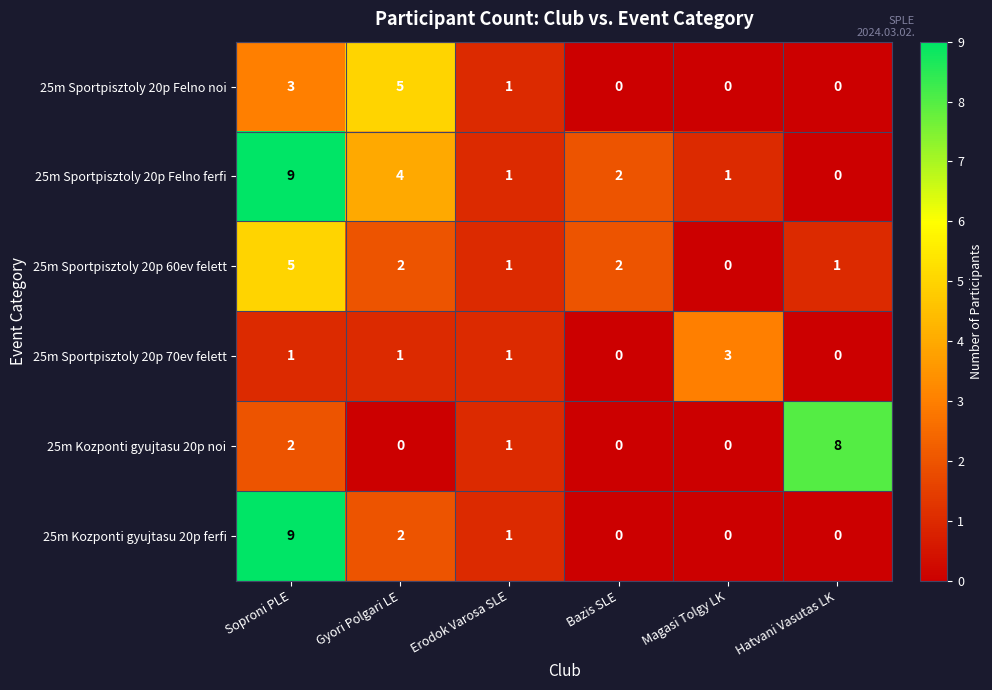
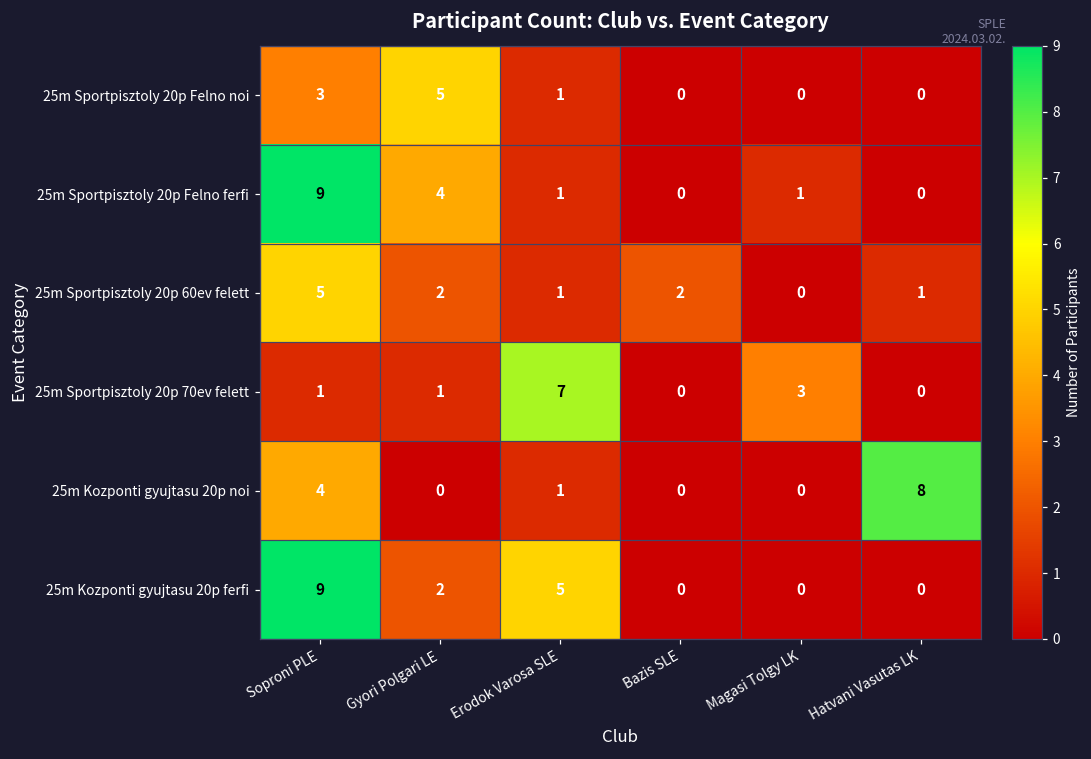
25m Sportpisztoly 20p Felno ferfi, Bazis SLE: 2 -> 0
25m Sportpisztoly 20p 70ev felett, Erodok Varosa SLE: 1 -> 7
25m Kozponti gyujtasu 20p noi, Soproni PLE: 2 -> 4
25m Kozponti gyujtasu 20p ferfi, Erodok Varosa SLE: 1 -> 5
